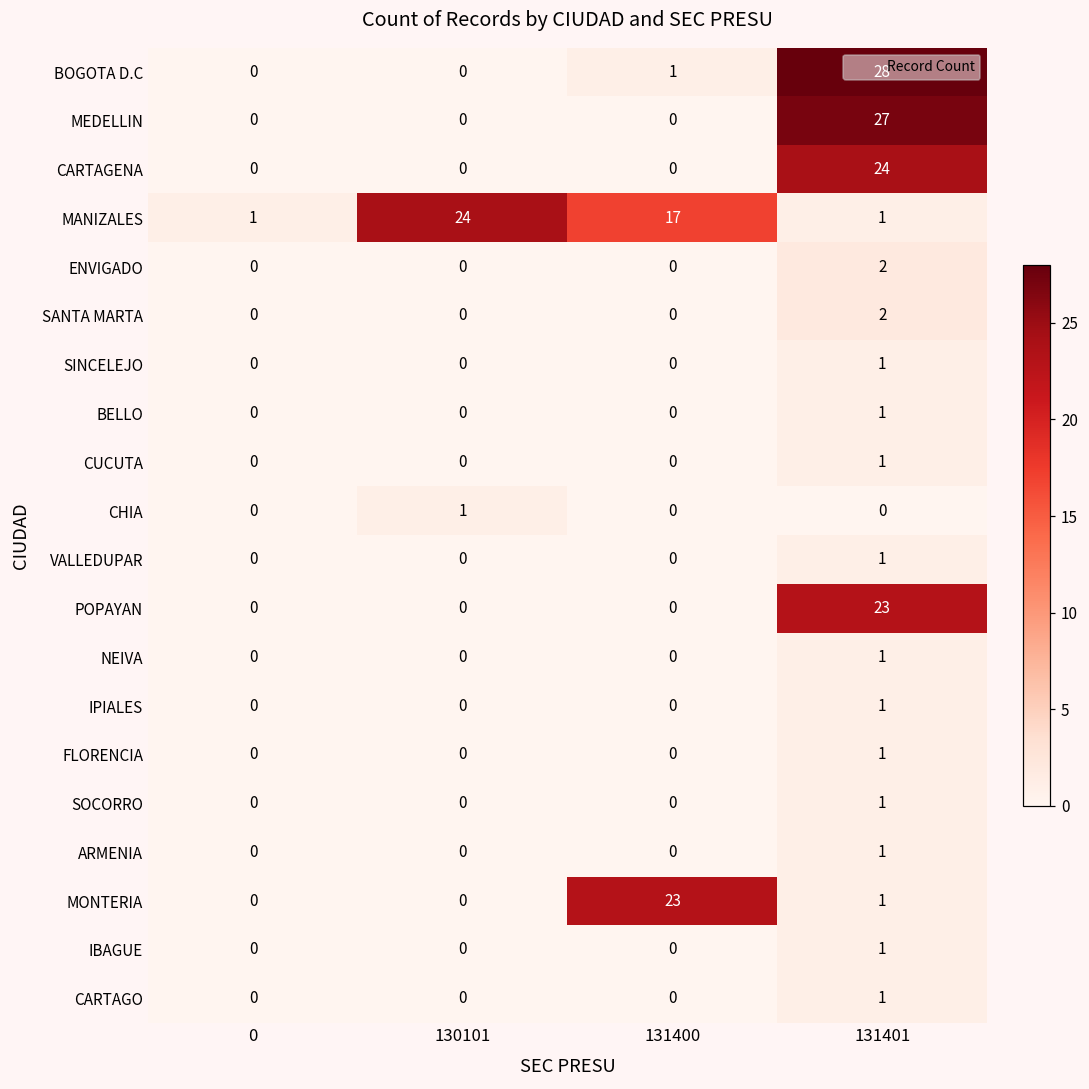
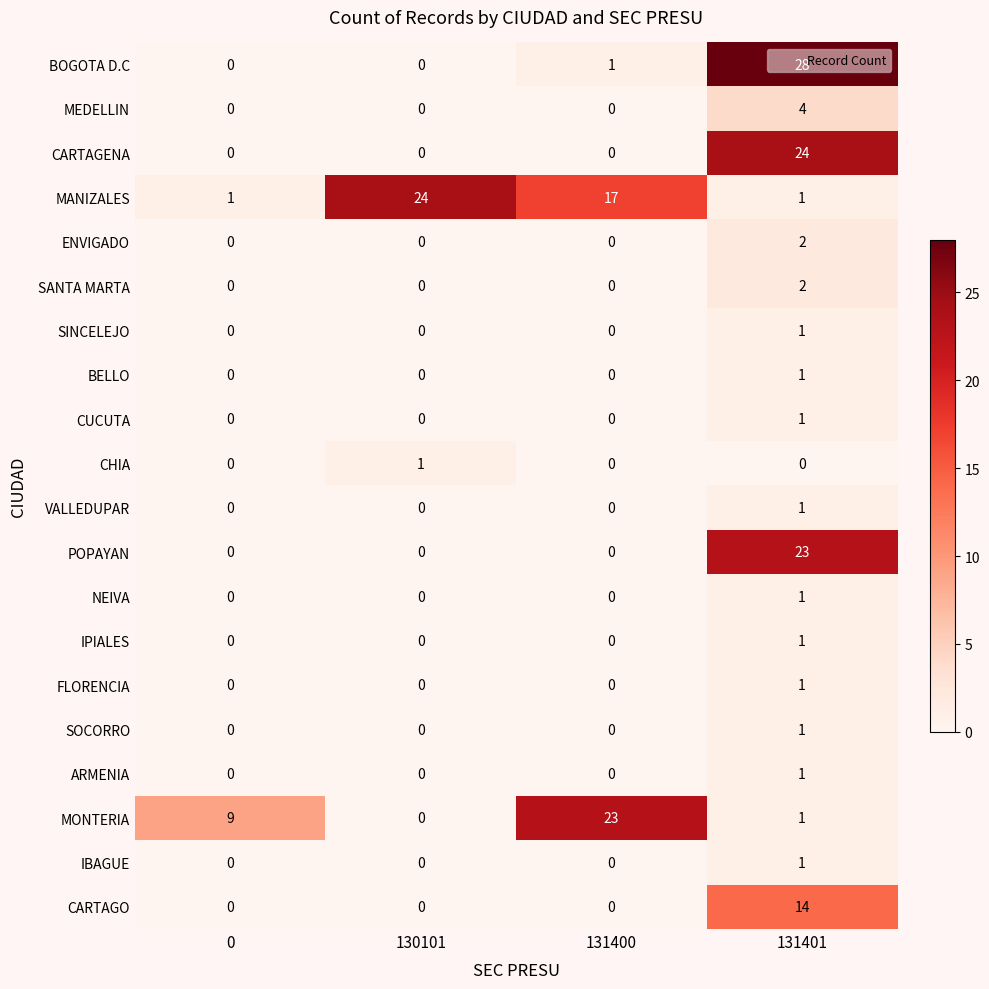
MEDELLIN, 131401: 27 -> 4
MONTERIA, 0: 0 -> 9
CARTAGO, 131401: 1 -> 14
